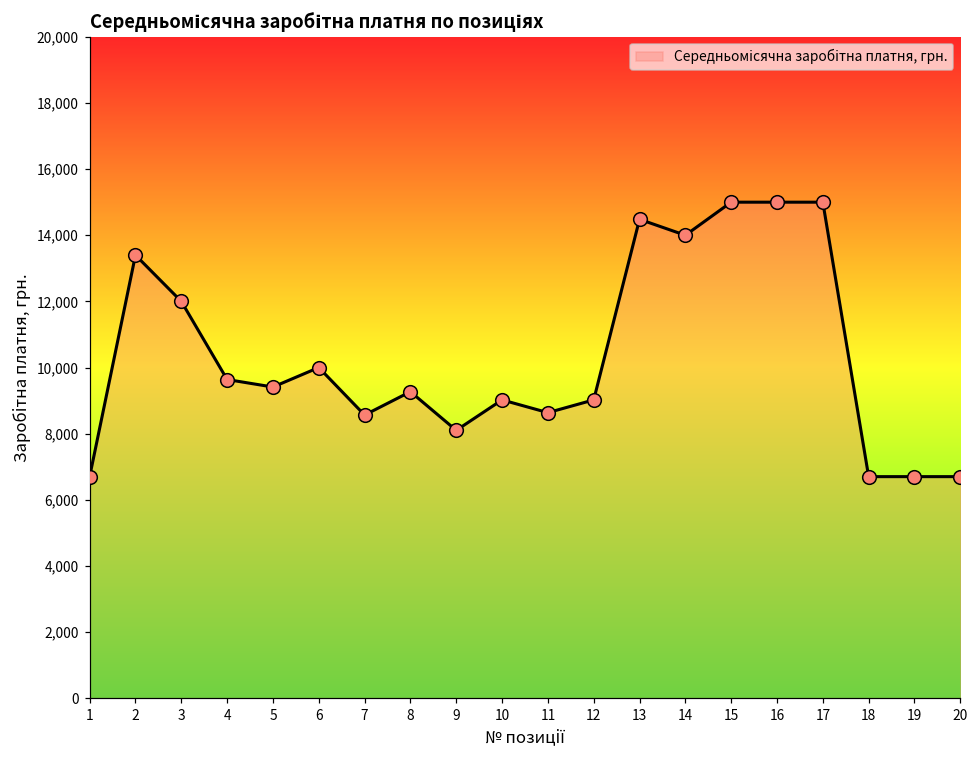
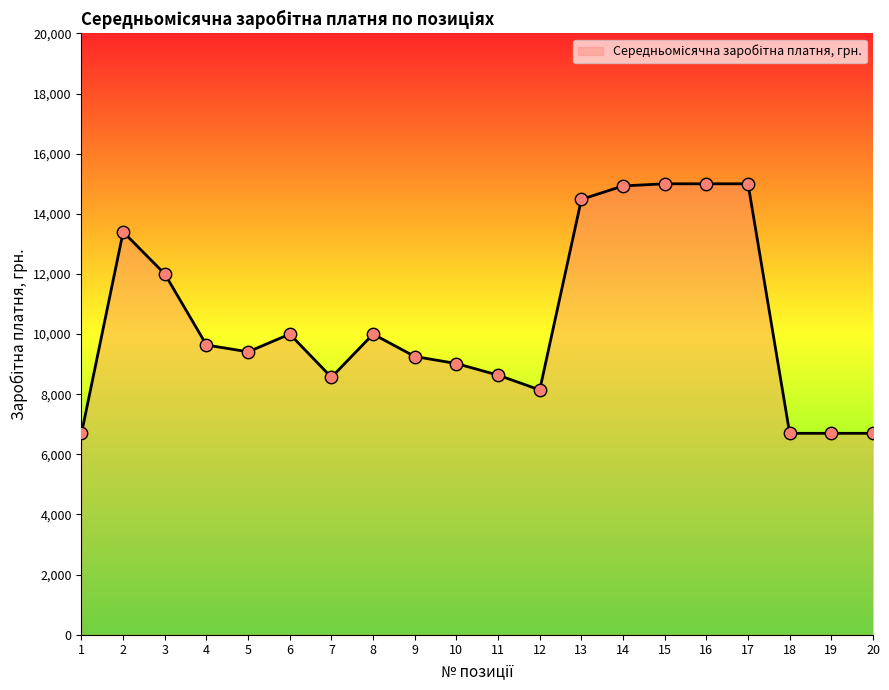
8: 9,300 -> 10,000
9: 8,100 -> 9,300
12: 9,000 -> 8,100
14: 14,000 -> 14,900
